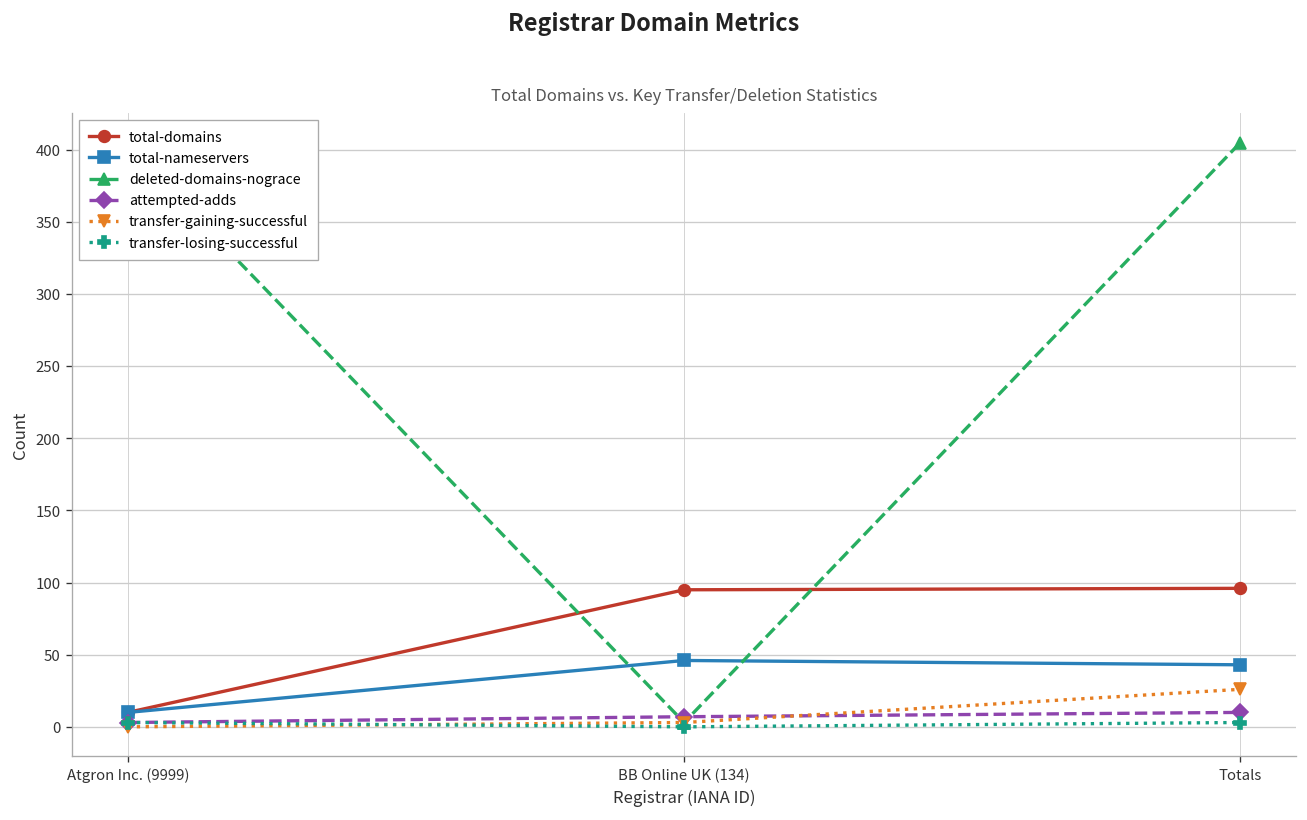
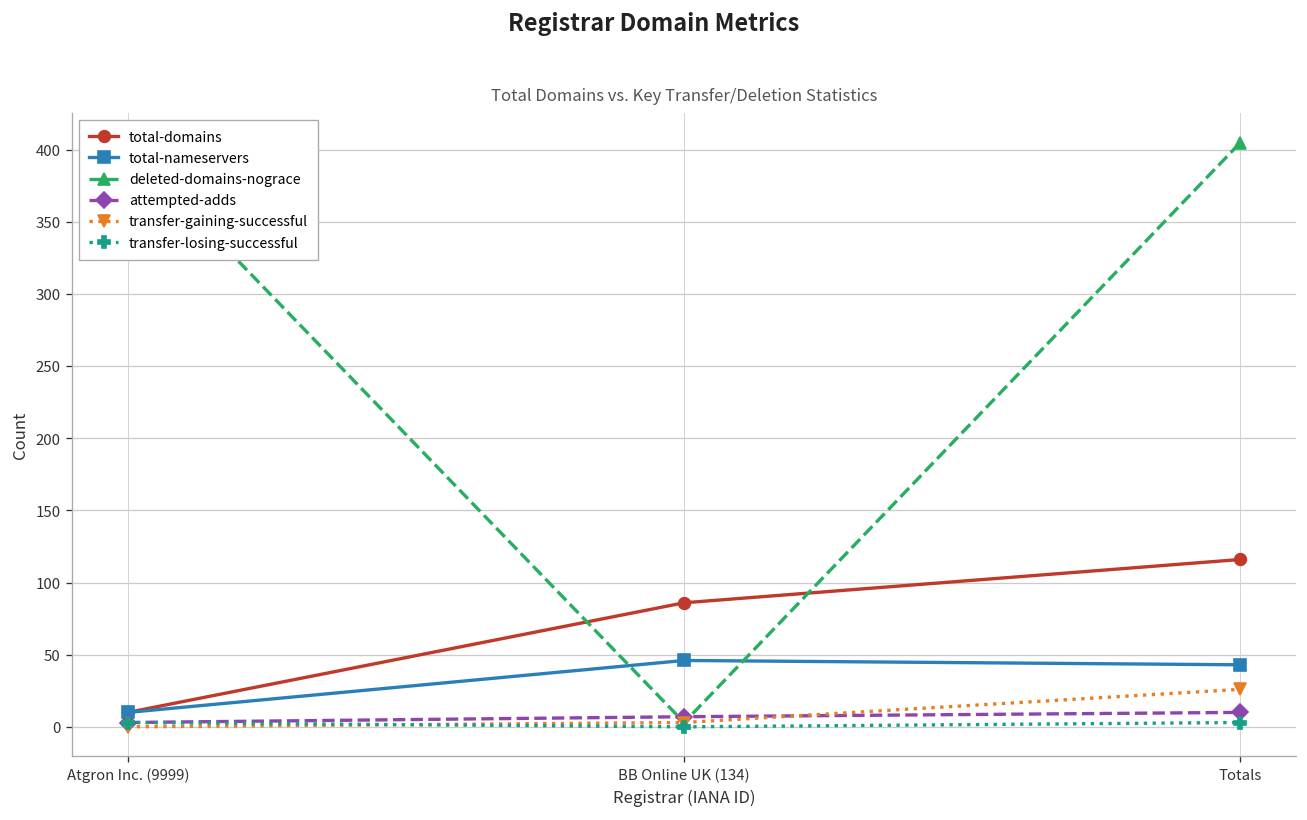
total-domains, BB Online UK (134): 95 -> 86
total-domains, Totals: 96 -> 116
